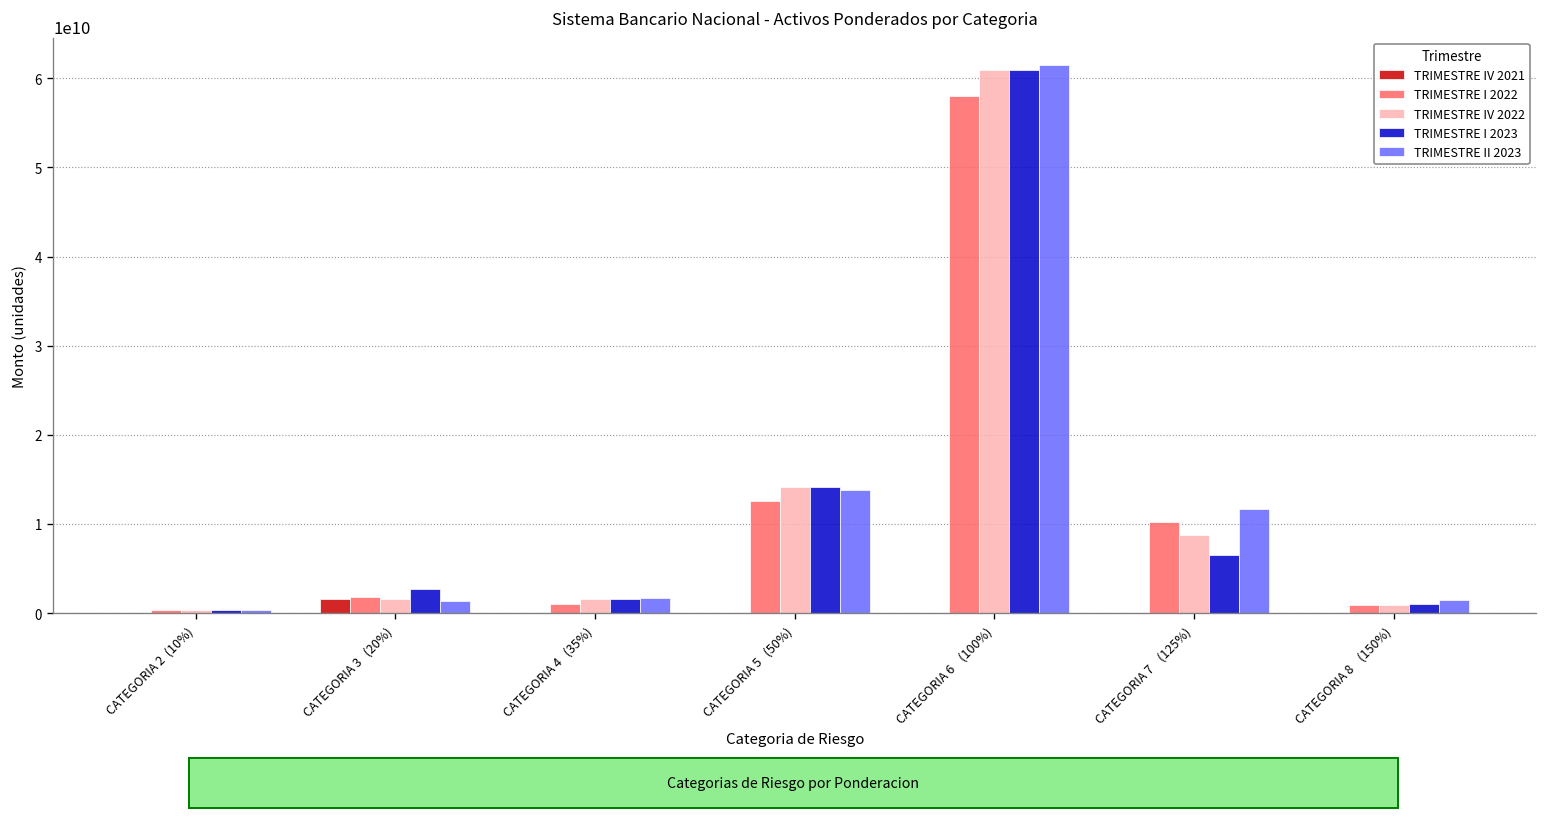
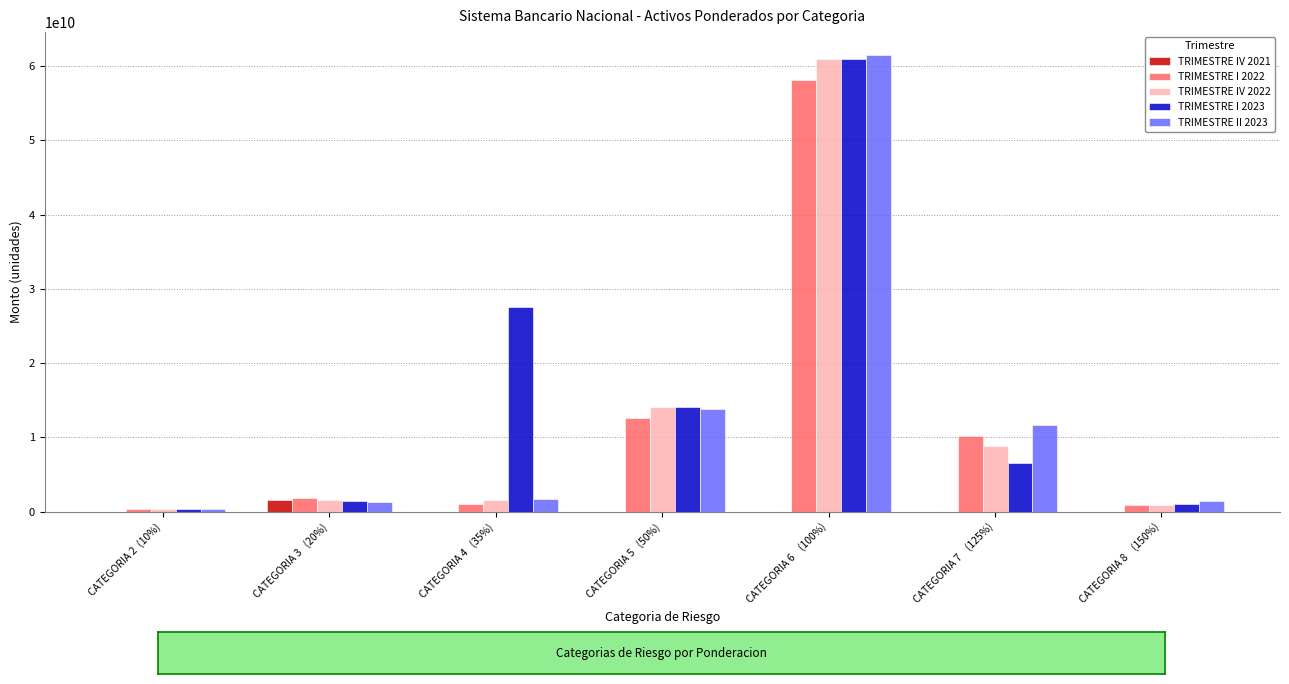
TRIMESTRE I 2023, CATEGORIA 3 (20%): 3000000000 -> 1000000000
TRIMESTRE I 2023, CATEGORIA 4 (35%): 2000000000 -> 28000000000
